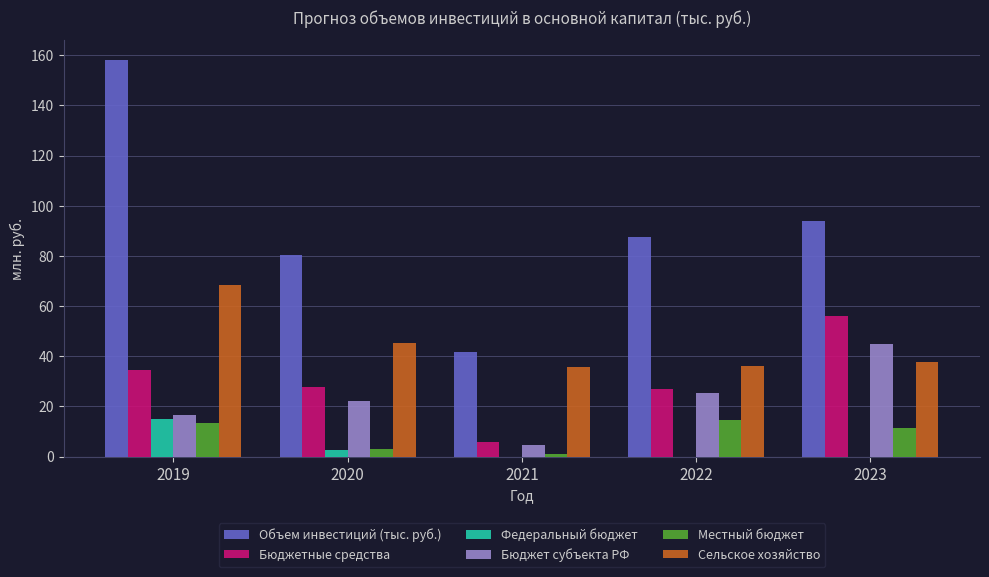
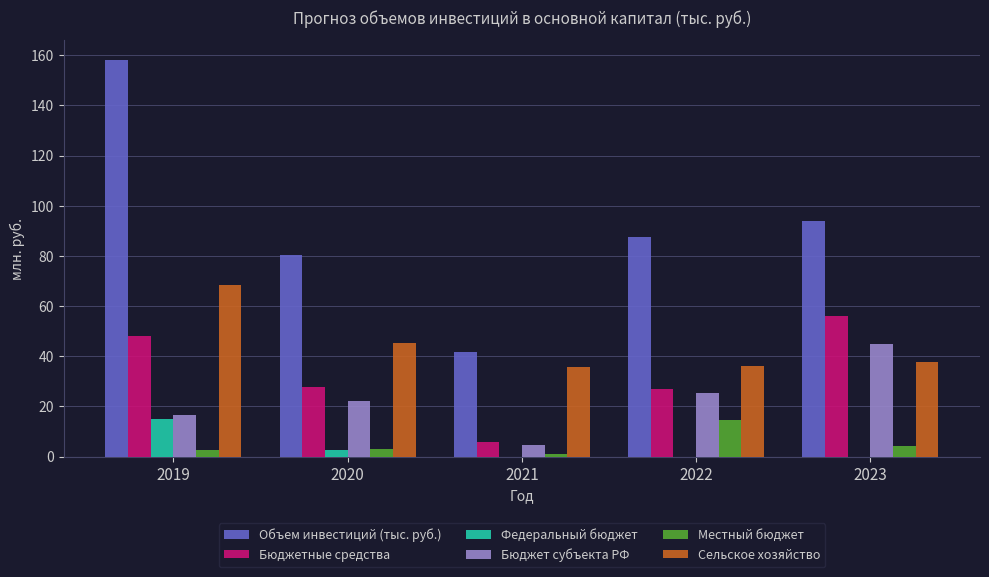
Бюджетные средства, 2019: 34 -> 48
Местный бюджет, 2019: 13 -> 3
Местный бюджет, 2023: 11 -> 4
